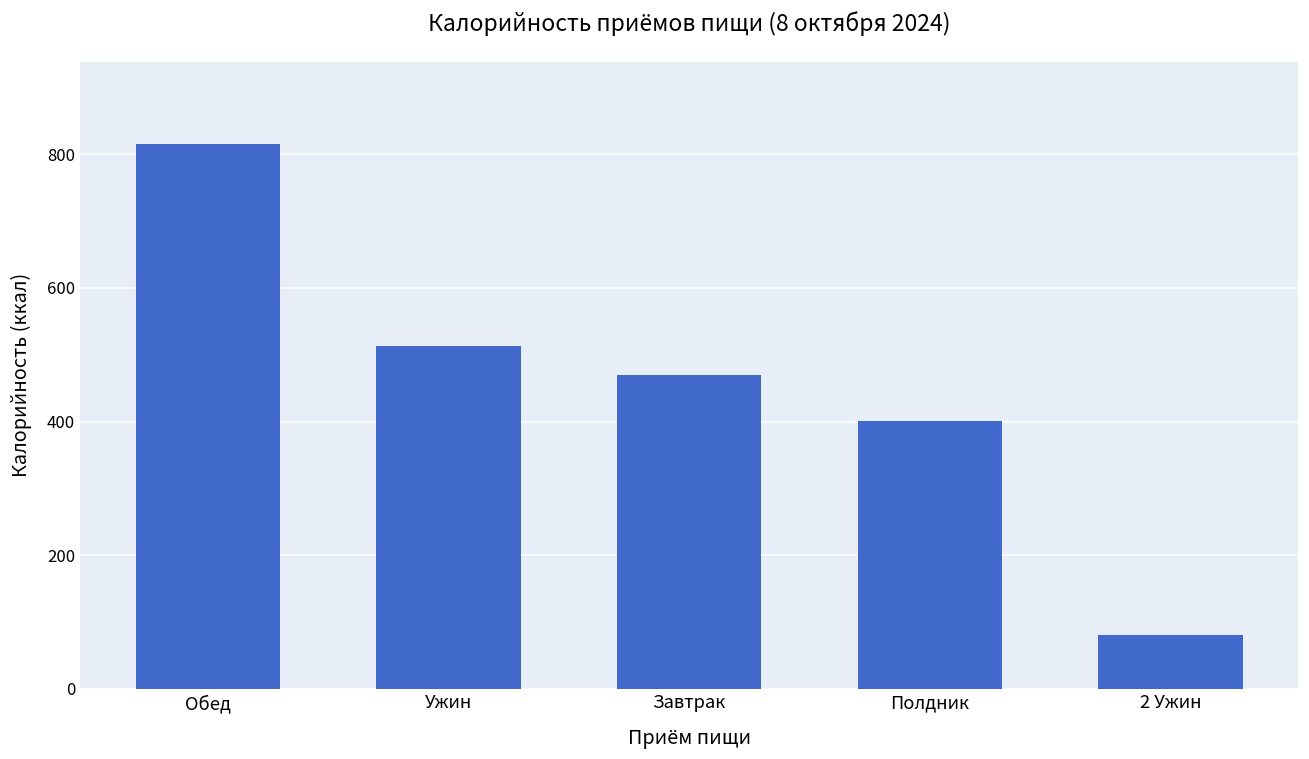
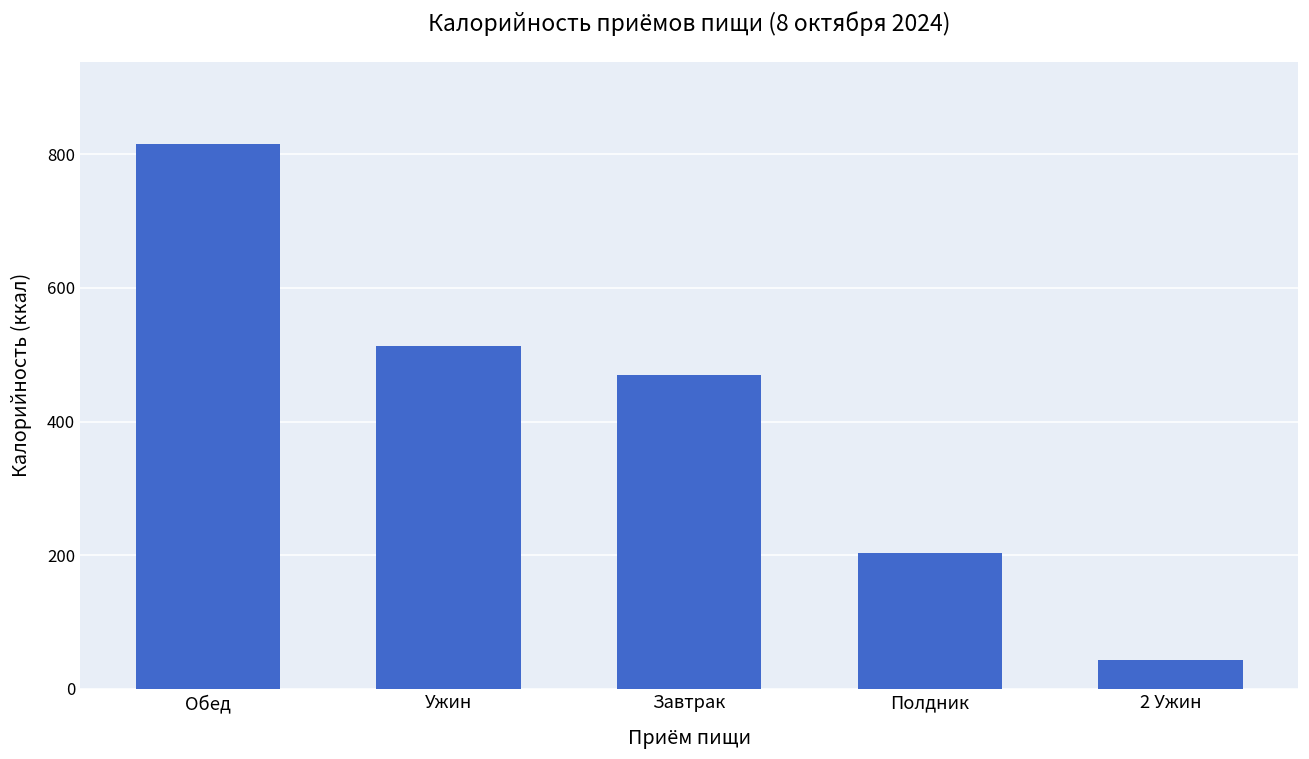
Полдник: 400 -> 200
2 Ужин: 80 -> 40
